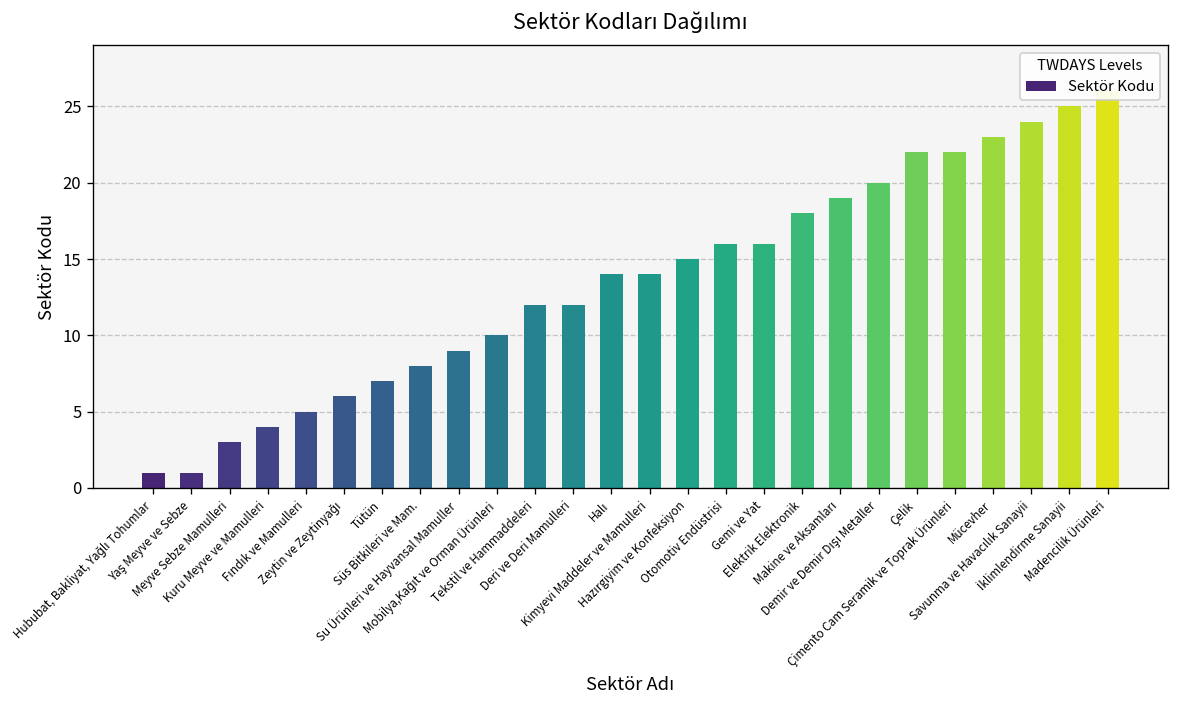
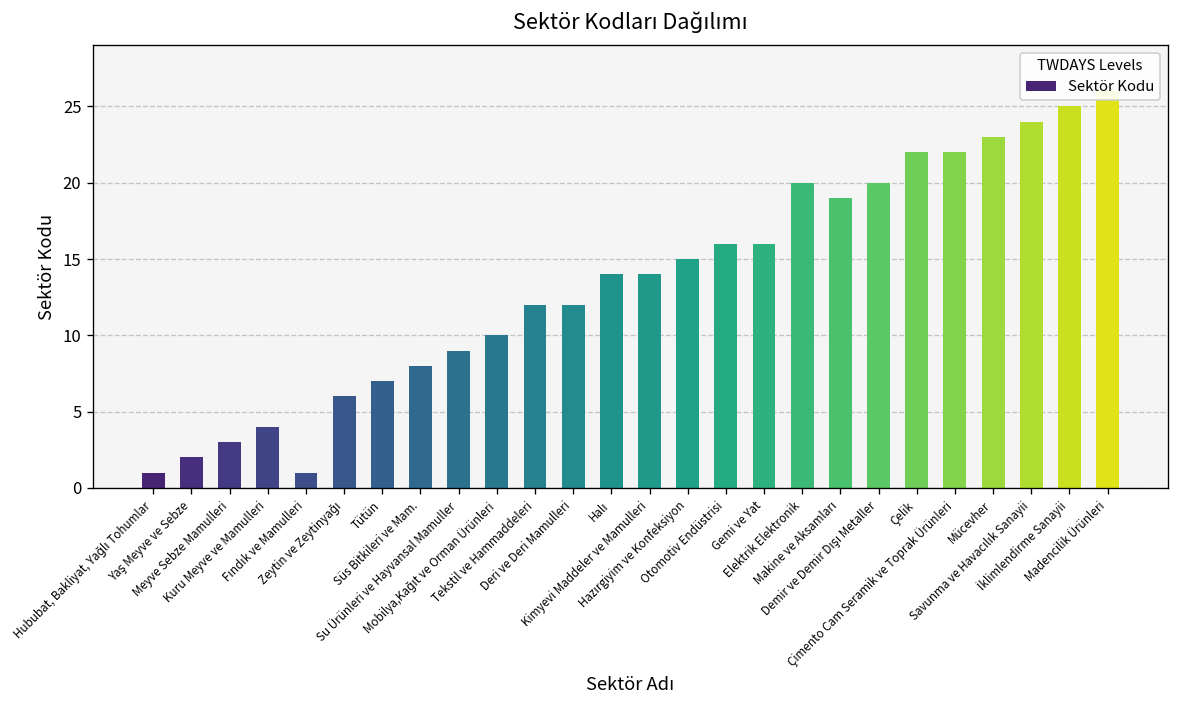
Yaş Meyve ve Sebze: 1 -> 2
Fındık ve Mamulleri: 5 -> 1
Elektrik Elektronik: 18 -> 20
